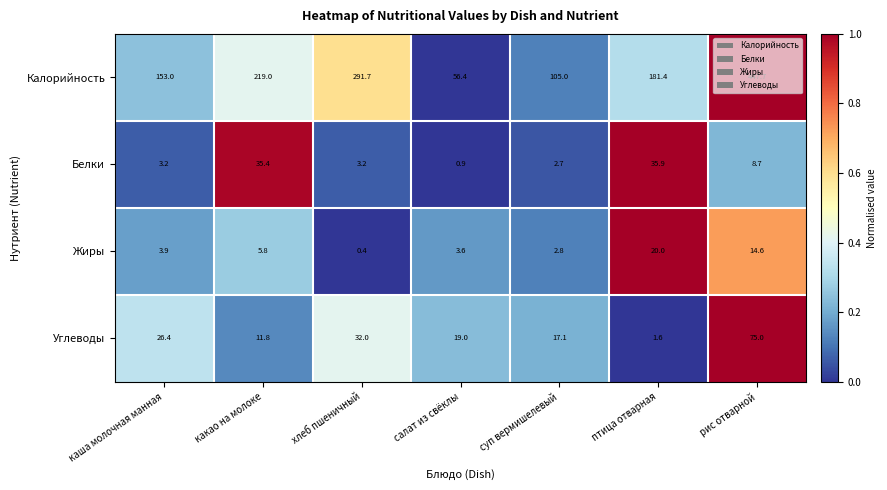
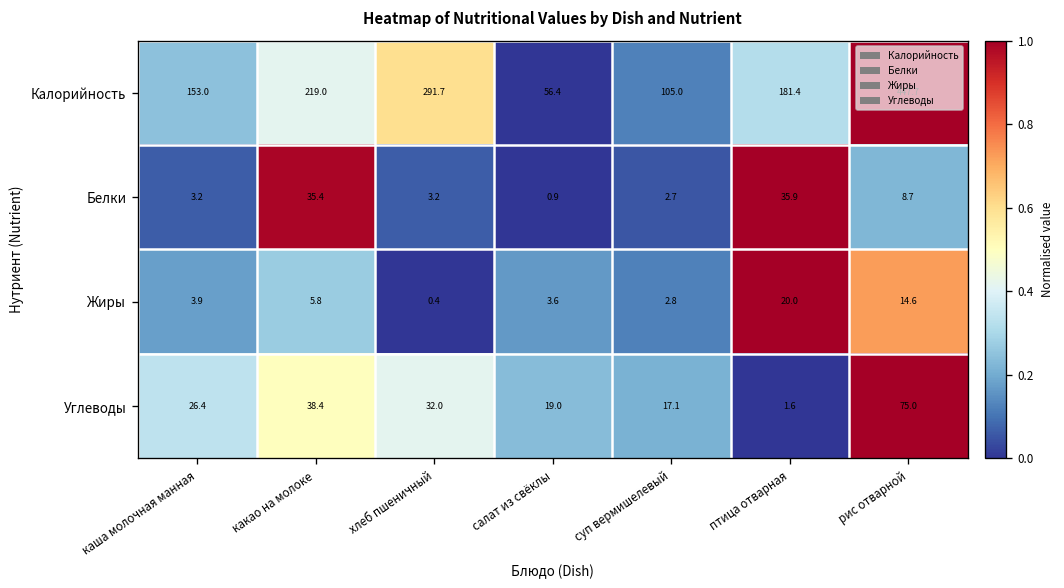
Углеводы, какао на молоке: 11.8 -> 38.4
